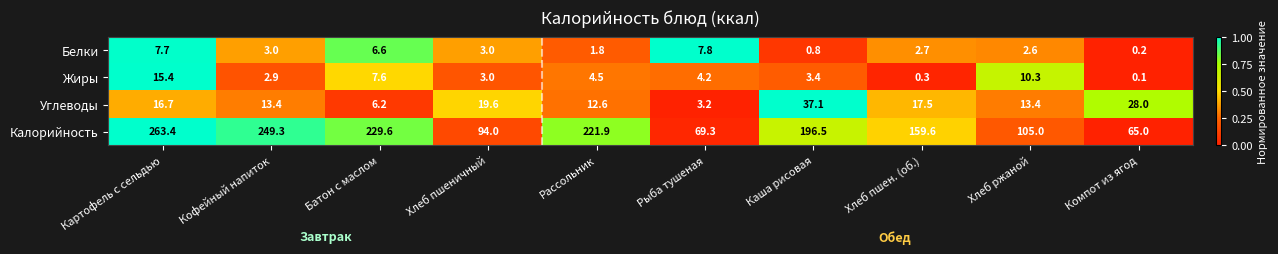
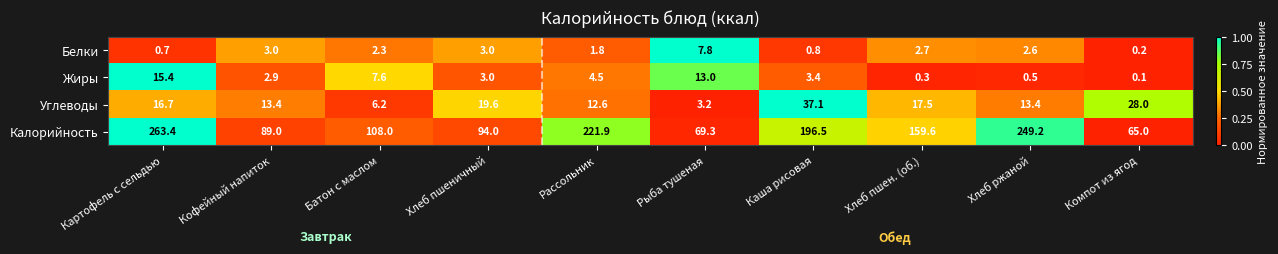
Белки, Картофель с сельдью: 7.7 -> 0.7
Белки, Батон с маслом: 6.6 -> 2.3
Жиры, Рыба тушеная: 4.2 -> 13.0
Жиры, Хлеб ржаной: 10.3 -> 0.5
Калорийность, Кофейный напиток: 249.3 -> 89.0
Калорийность, Батон с маслом: 229.6 -> 108.0
Калорийность, Хлеб ржаной: 105.0 -> 249.2
